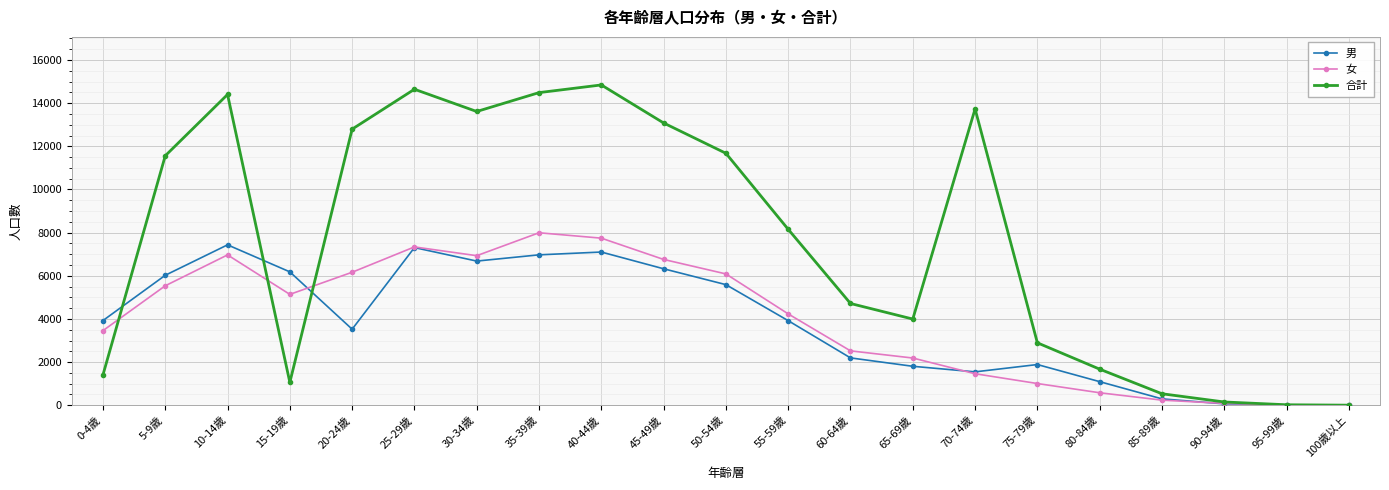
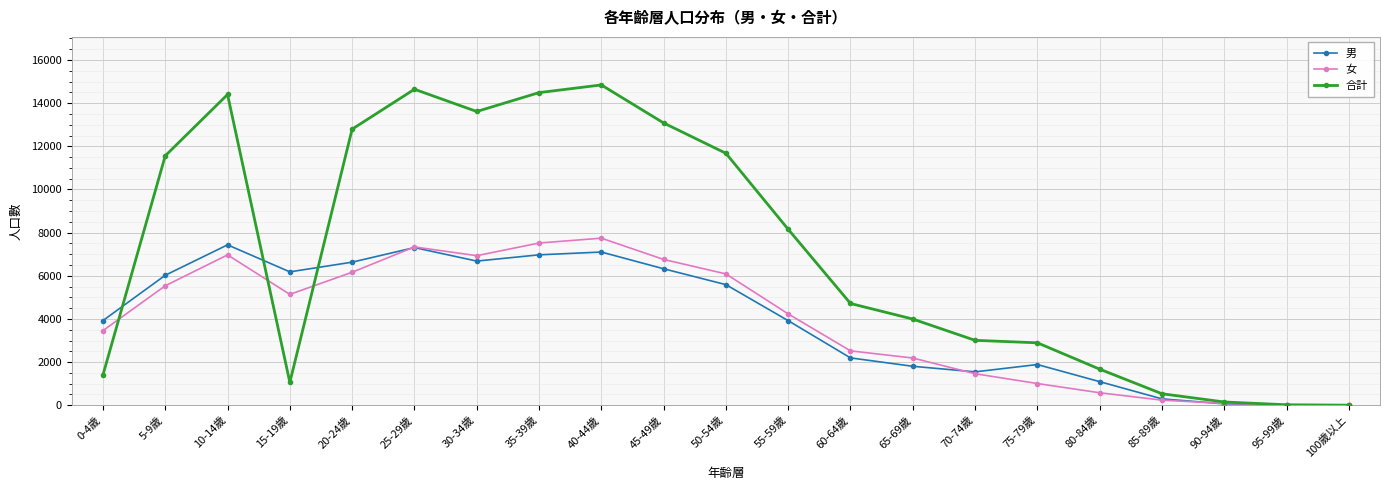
男, 20-24歲: 3500 -> 6600
女, 35-39歲: 8000 -> 7500
合計, 70-74歲: 13700 -> 3000
